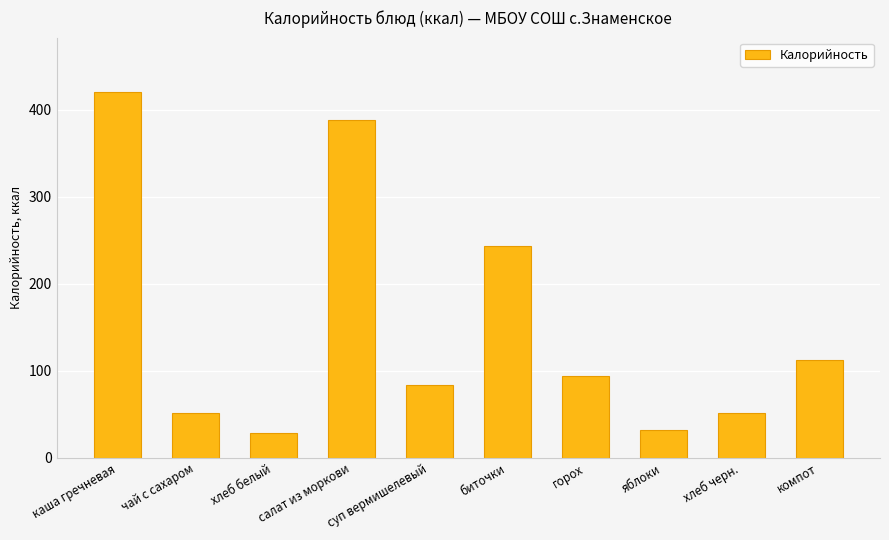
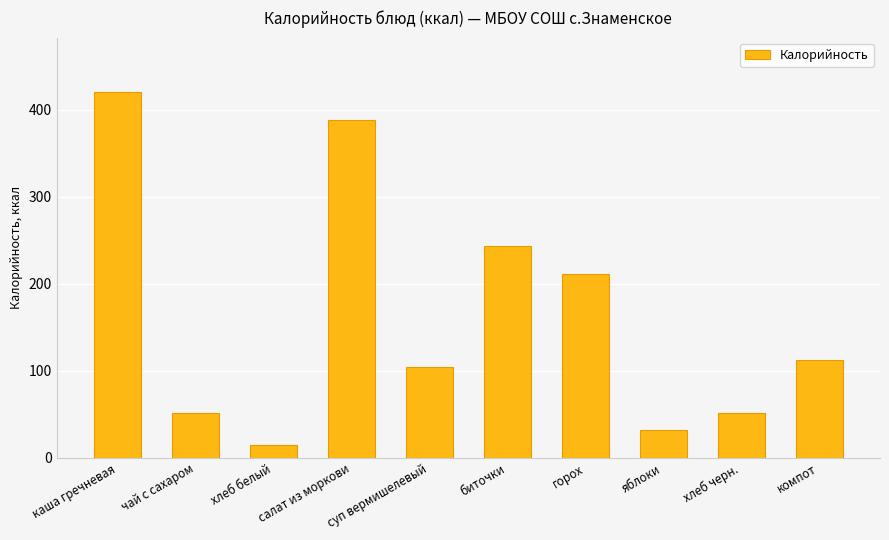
хлеб белый: 30 -> 20
суп вермишелевый: 80 -> 100
горох: 90 -> 210
